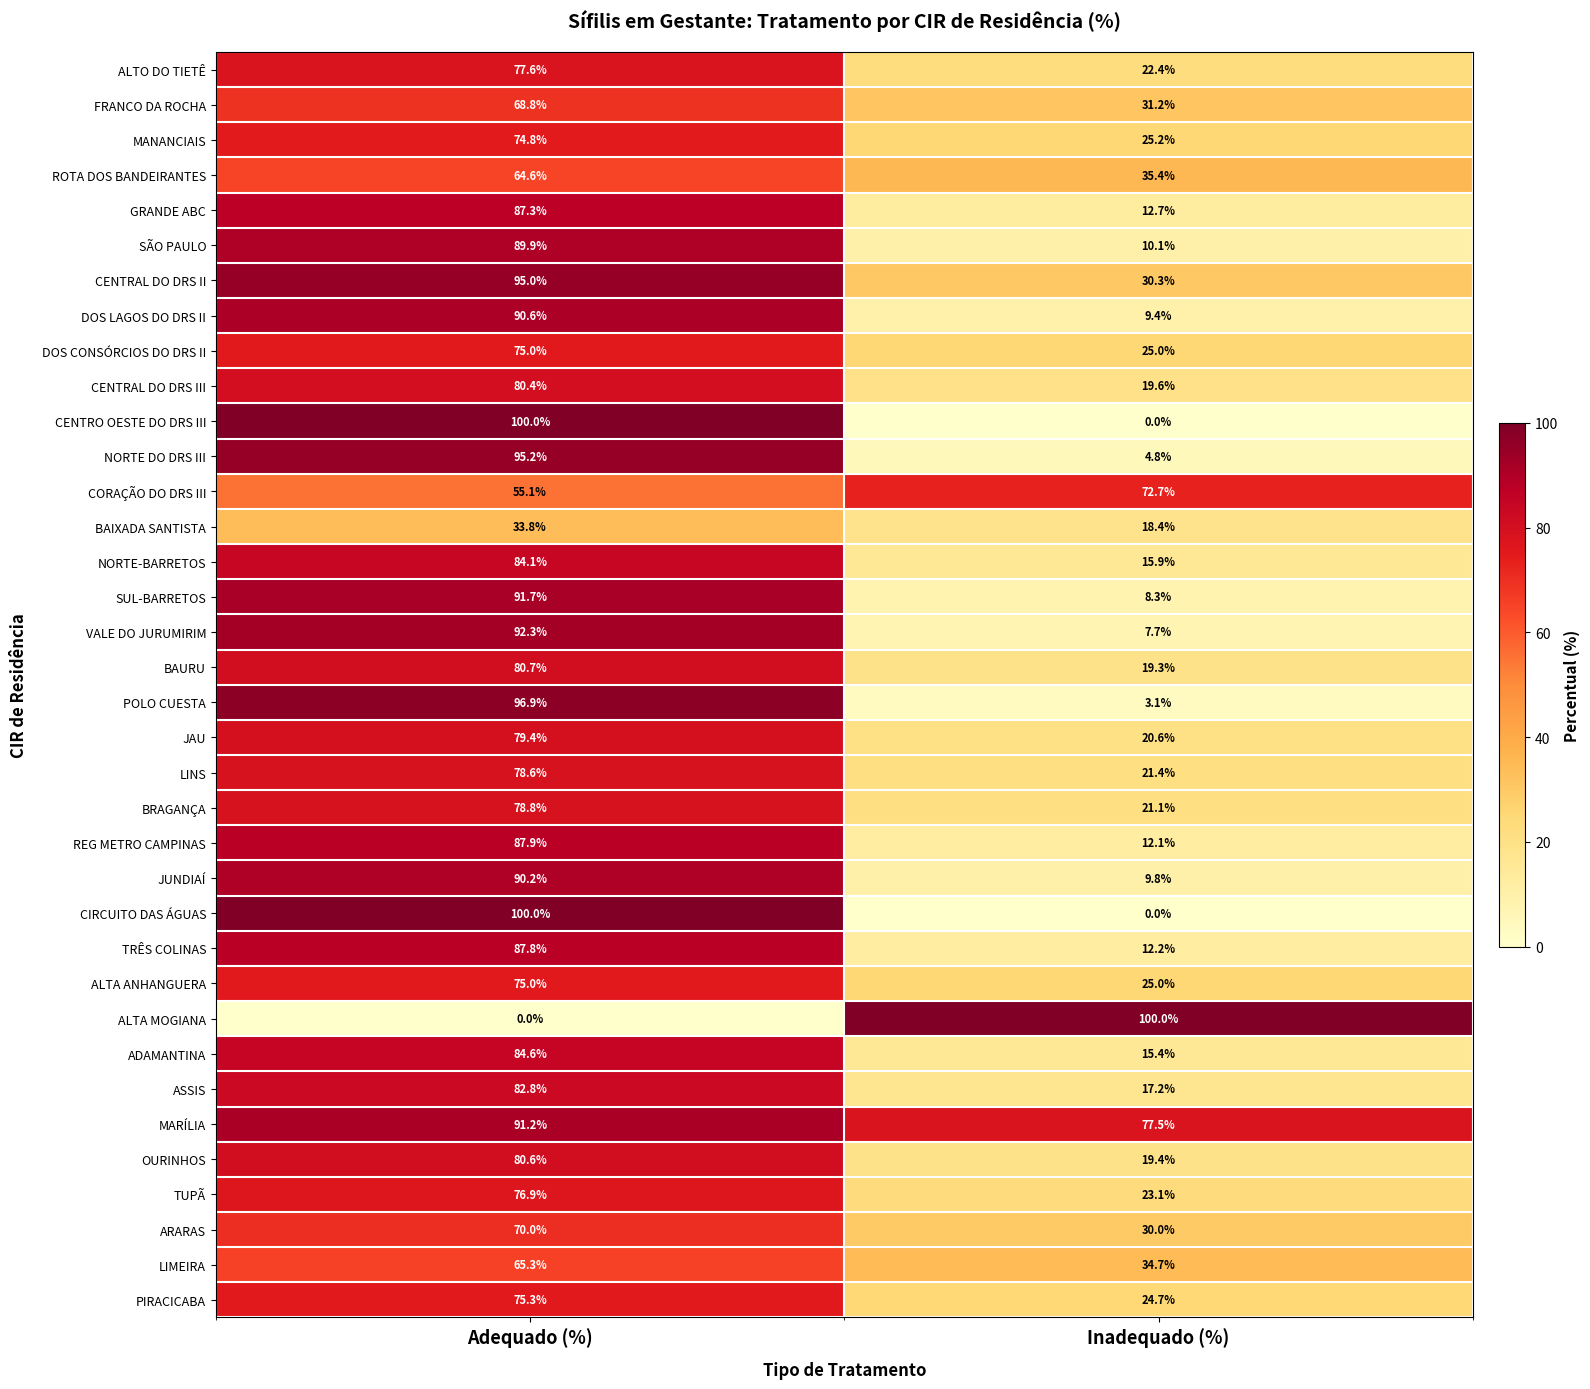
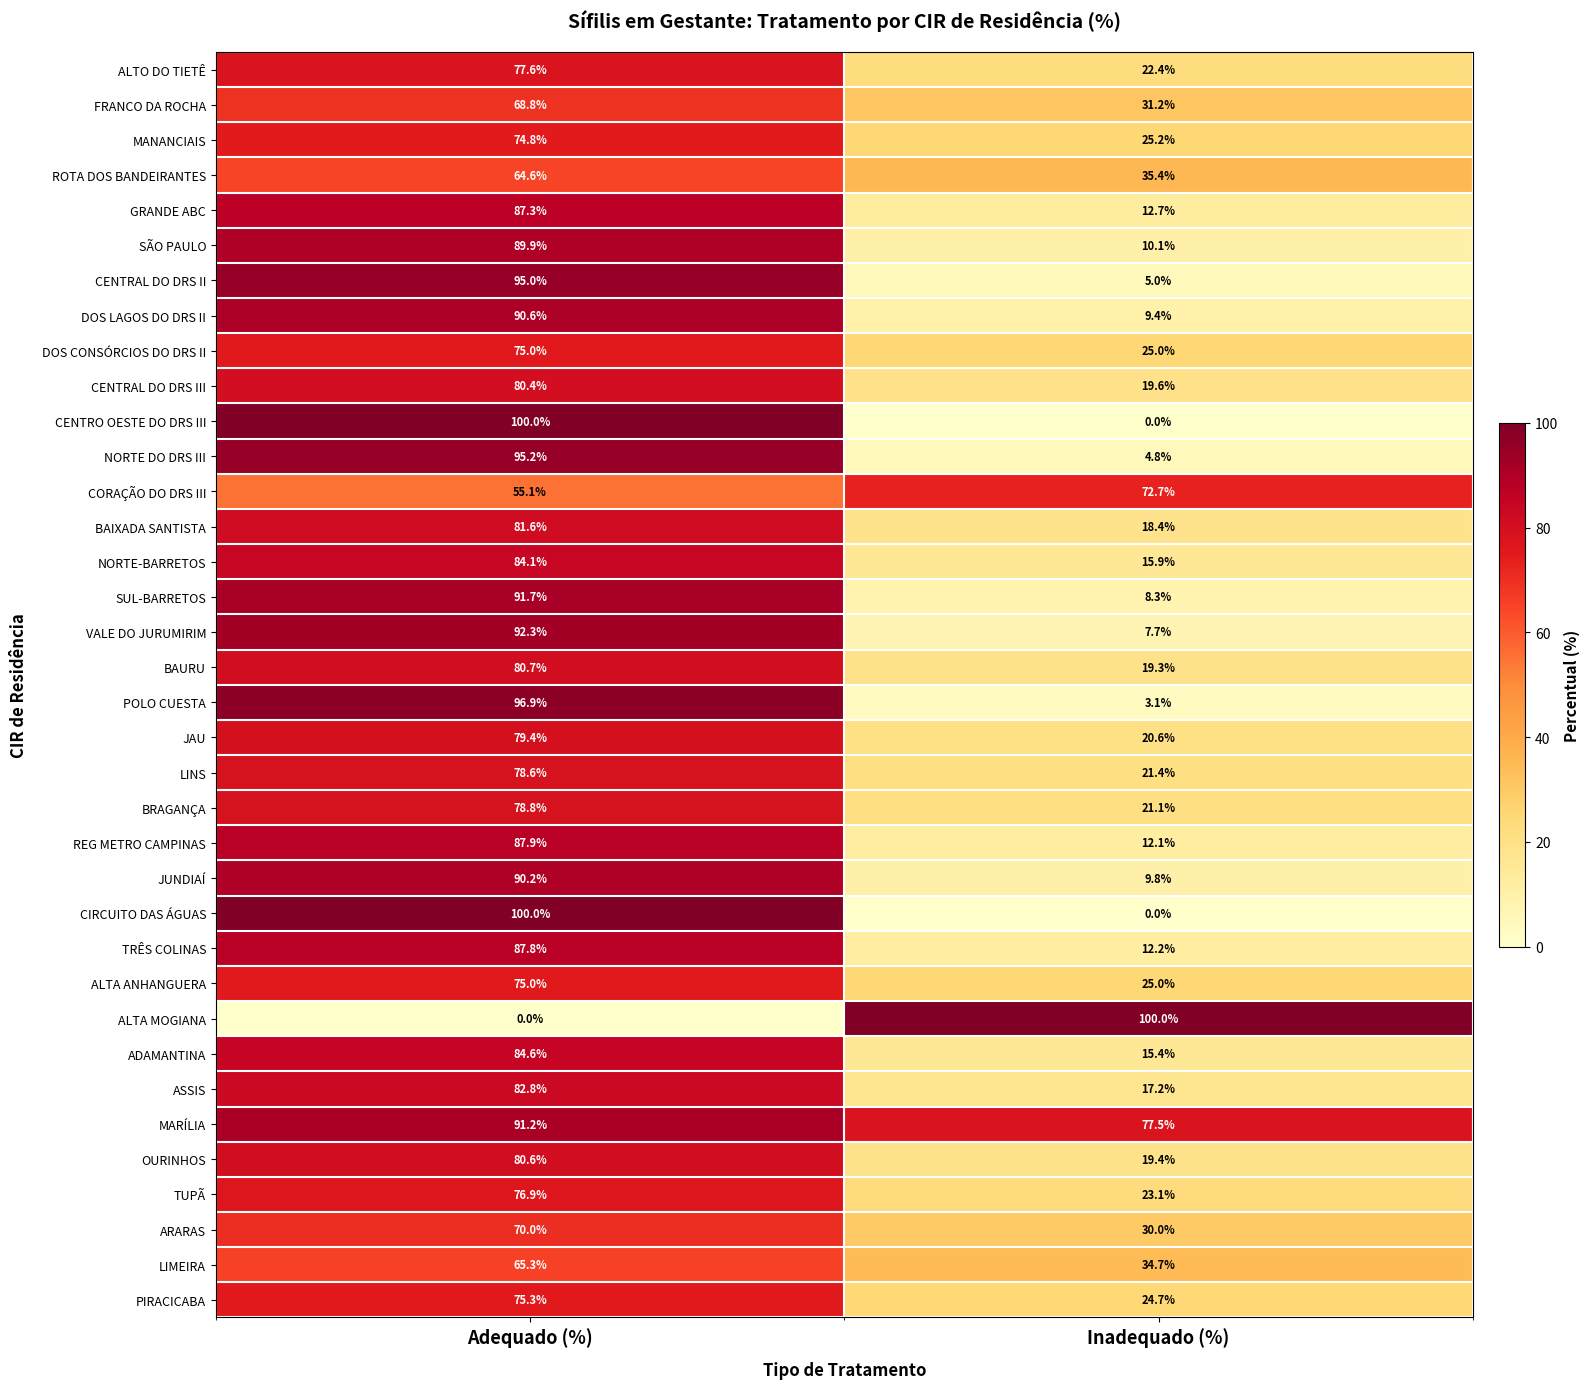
CENTRAL DO DRS II, Inadequado (%): 30.3% -> 5.0%
BAIXADA SANTISTA, Adequado (%): 33.8% -> 81.6%
